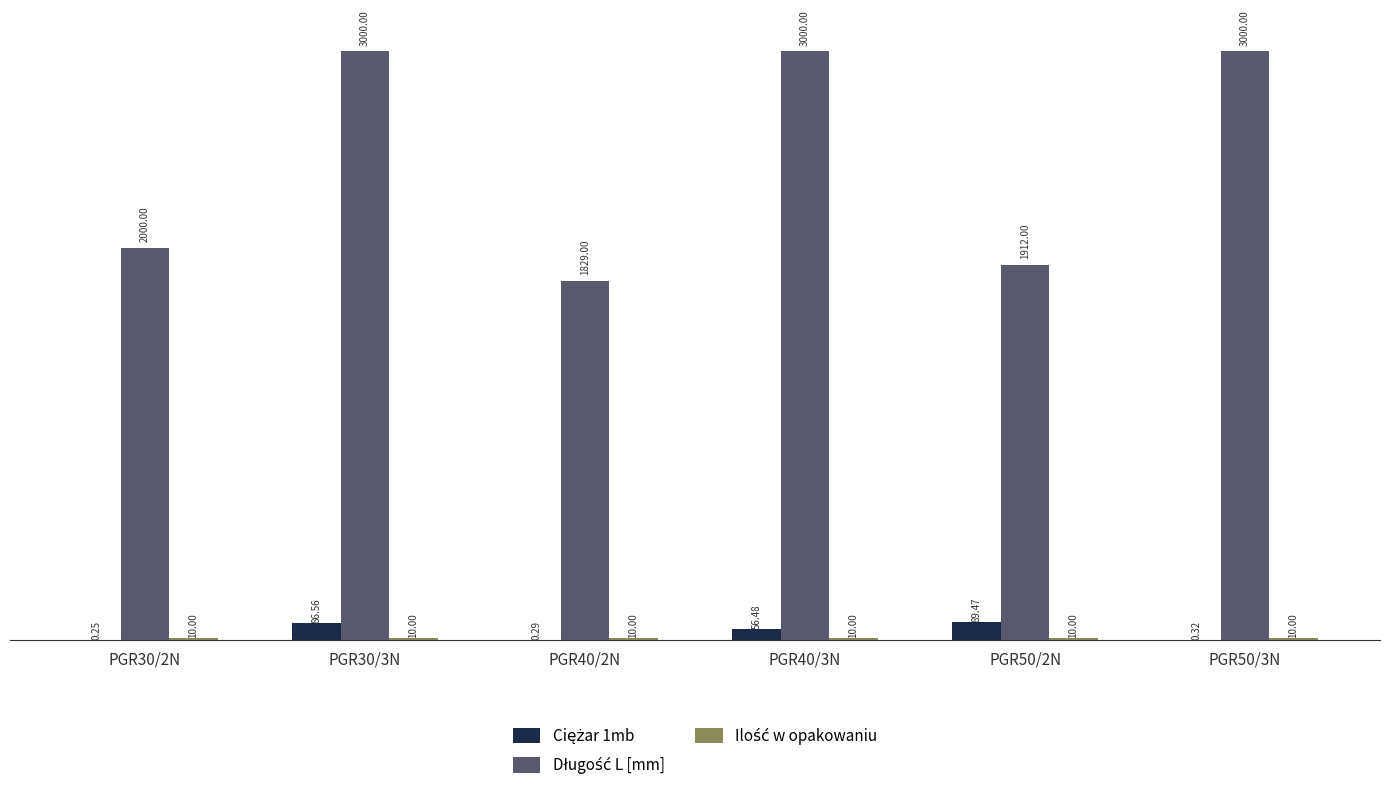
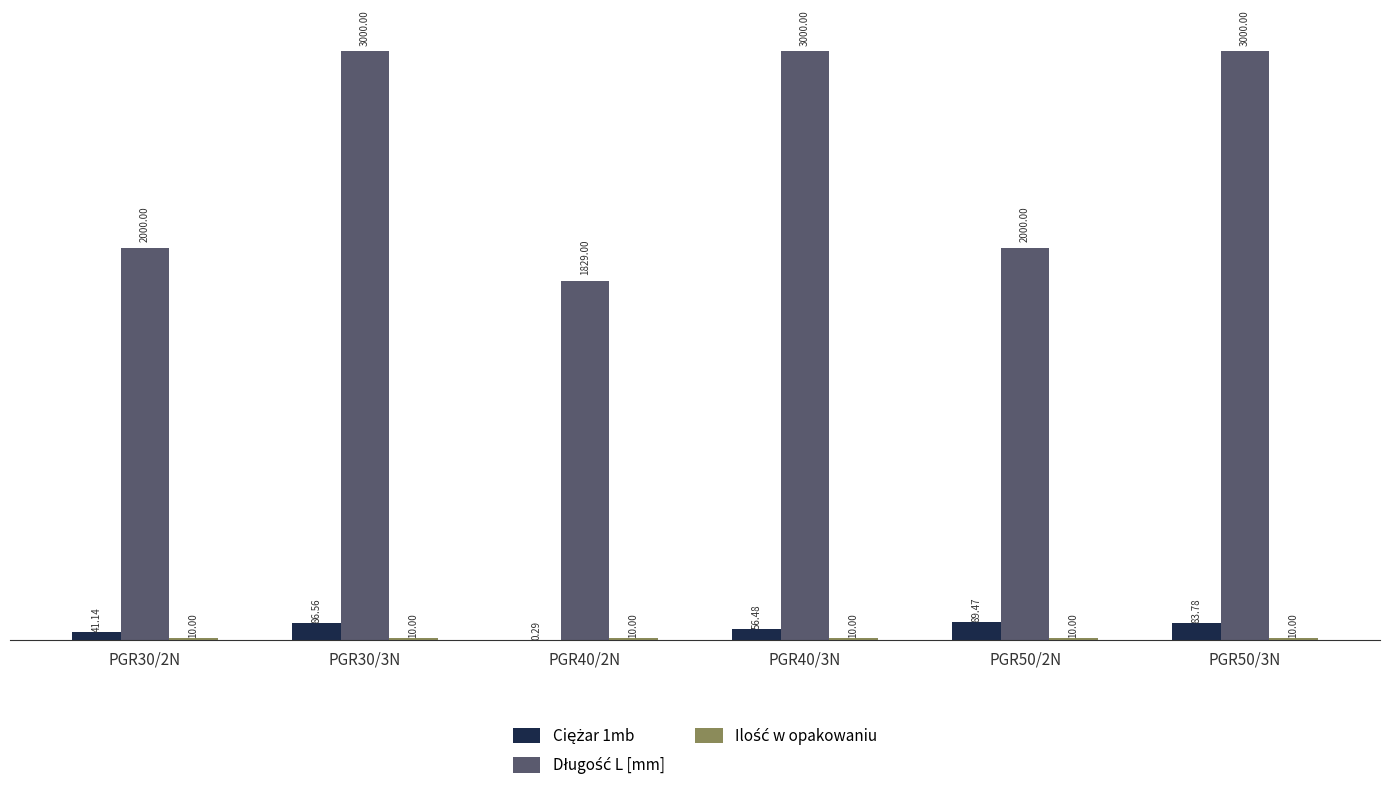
Ciężar 1mb, PGR30/2N: 0.25 -> 41.14
Długość L [mm], PGR50/2N: 1912.00 -> 2000.00
Ciężar 1mb, PGR50/3N: 0.32 -> 83.78
